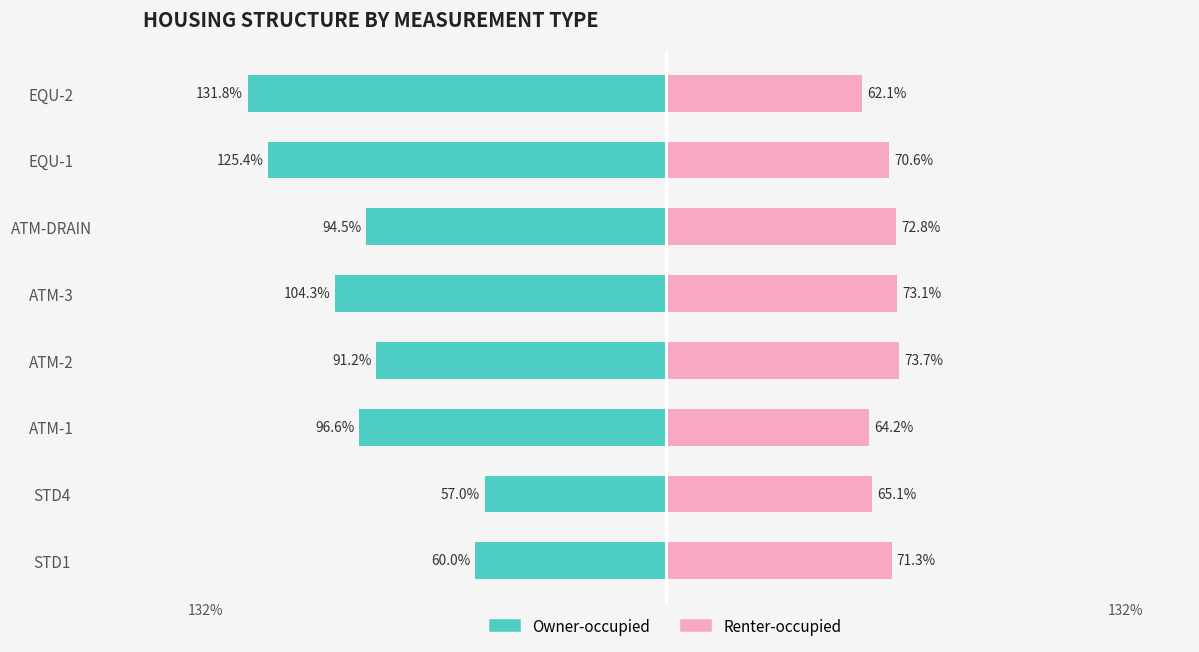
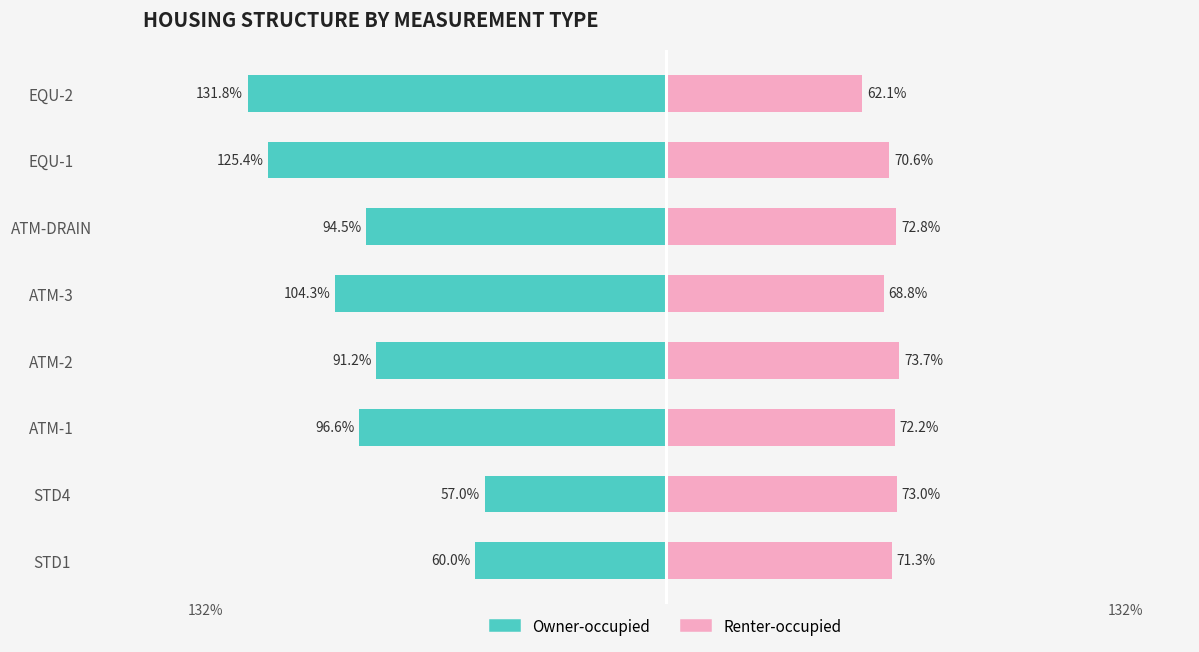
Renter-occupied, ATM-3: 73.1% -> 68.8%
Renter-occupied, ATM-1: 64.2% -> 72.2%
Renter-occupied, STD4: 65.1% -> 73.0%
